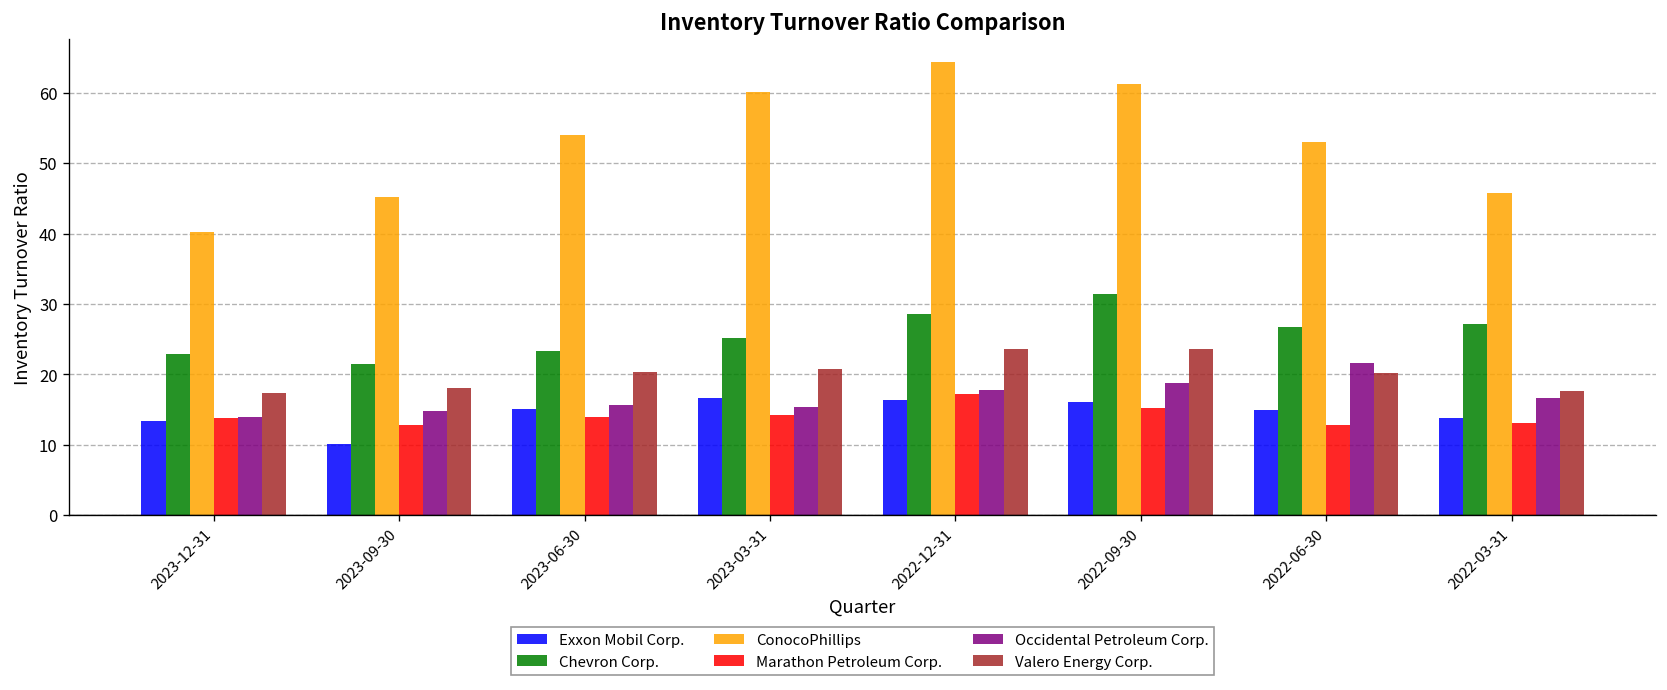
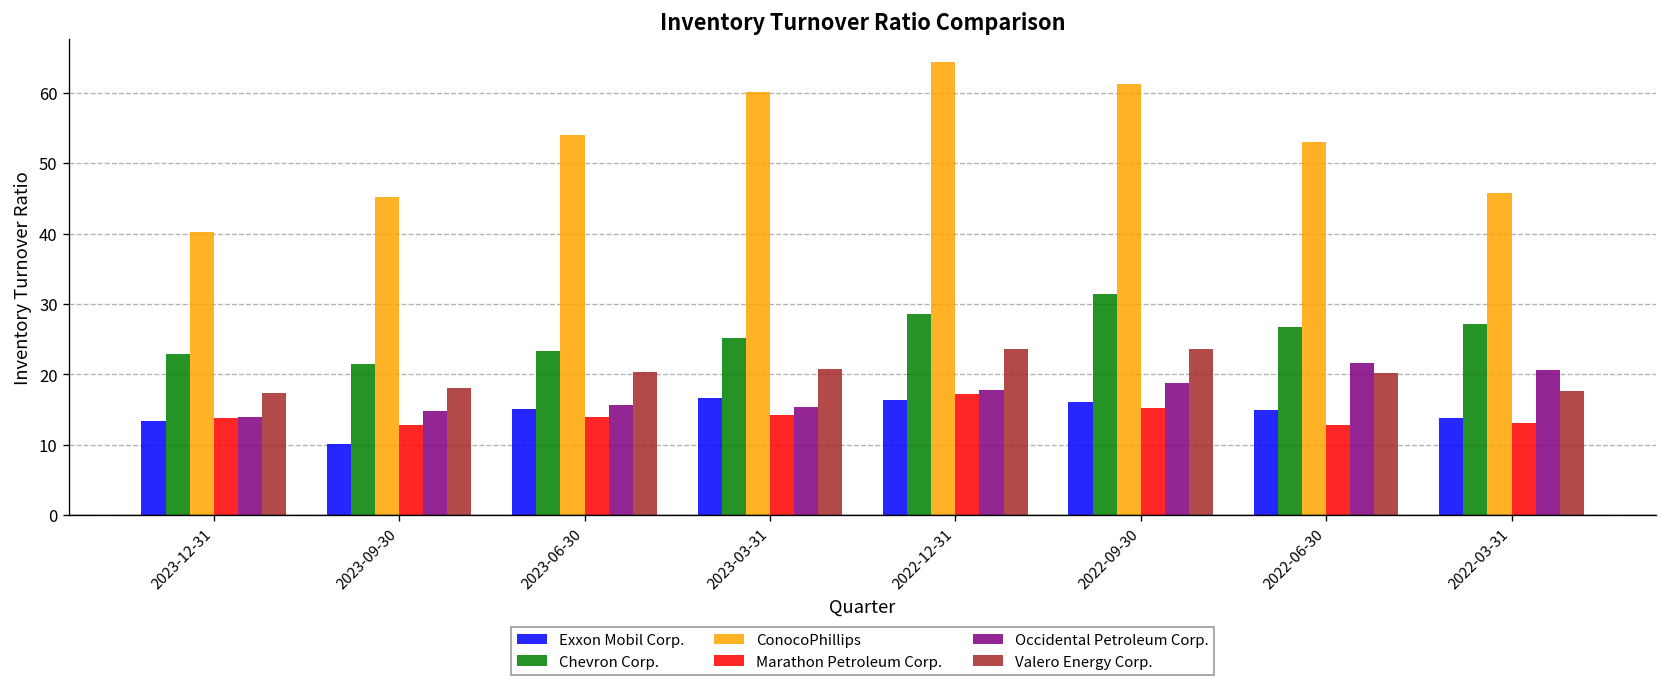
Occidental Petroleum Corp., 2022-03-31: 17 -> 21
